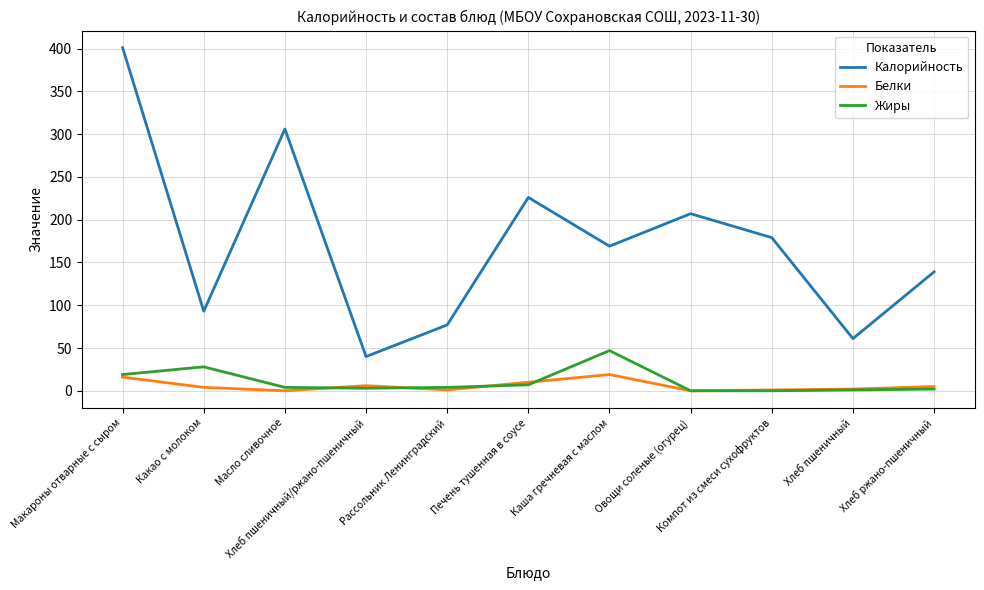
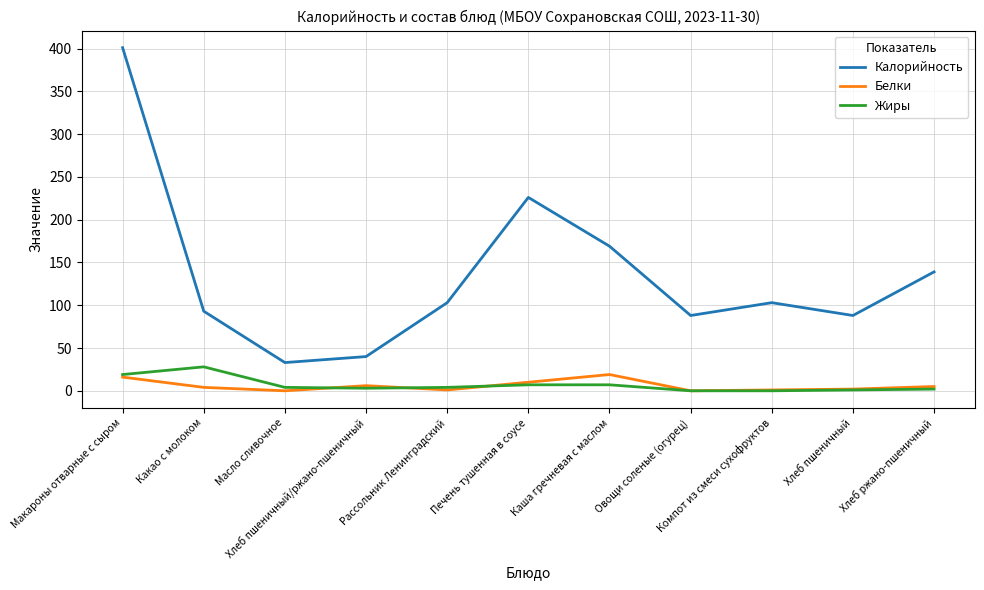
Калорийность, Масло сливочное: 310 -> 30
Калорийность, Рассольник Ленинградский: 80 -> 100
Жиры, Каша гречневая с маслом: 50 -> 10
Калорийность, Овощи соленые (огурец): 210 -> 90
Калорийность, Компот из смеси сухофруктов: 180 -> 100
Калорийность, Хлеб пшеничный: 60 -> 90
